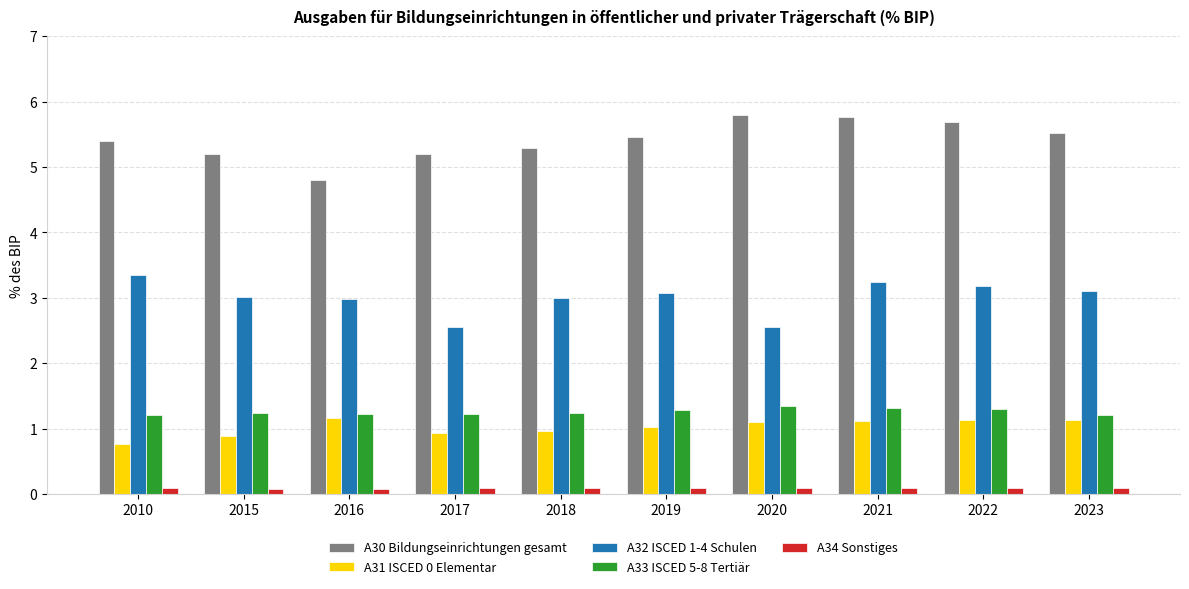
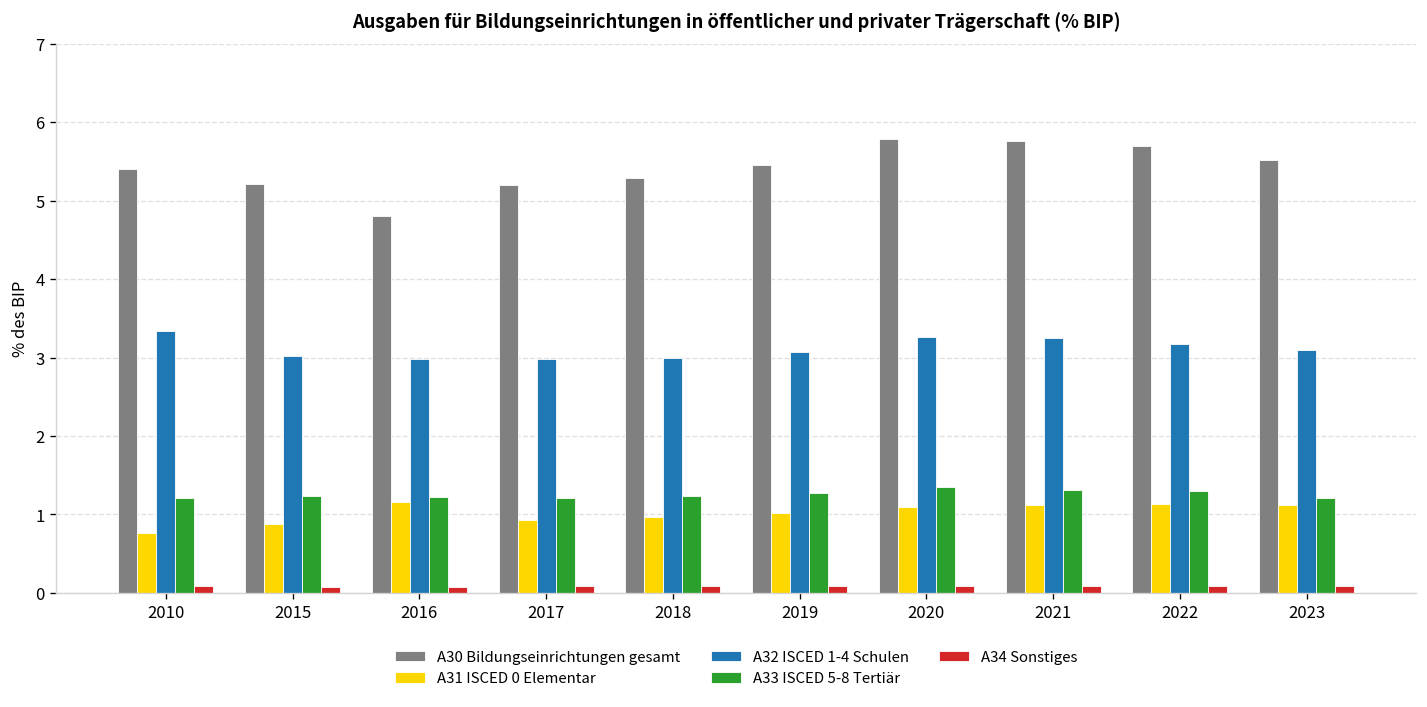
A32 ISCED 1-4 Schulen, 2017: 2.5 -> 3.0
A32 ISCED 1-4 Schulen, 2020: 2.6 -> 3.3
